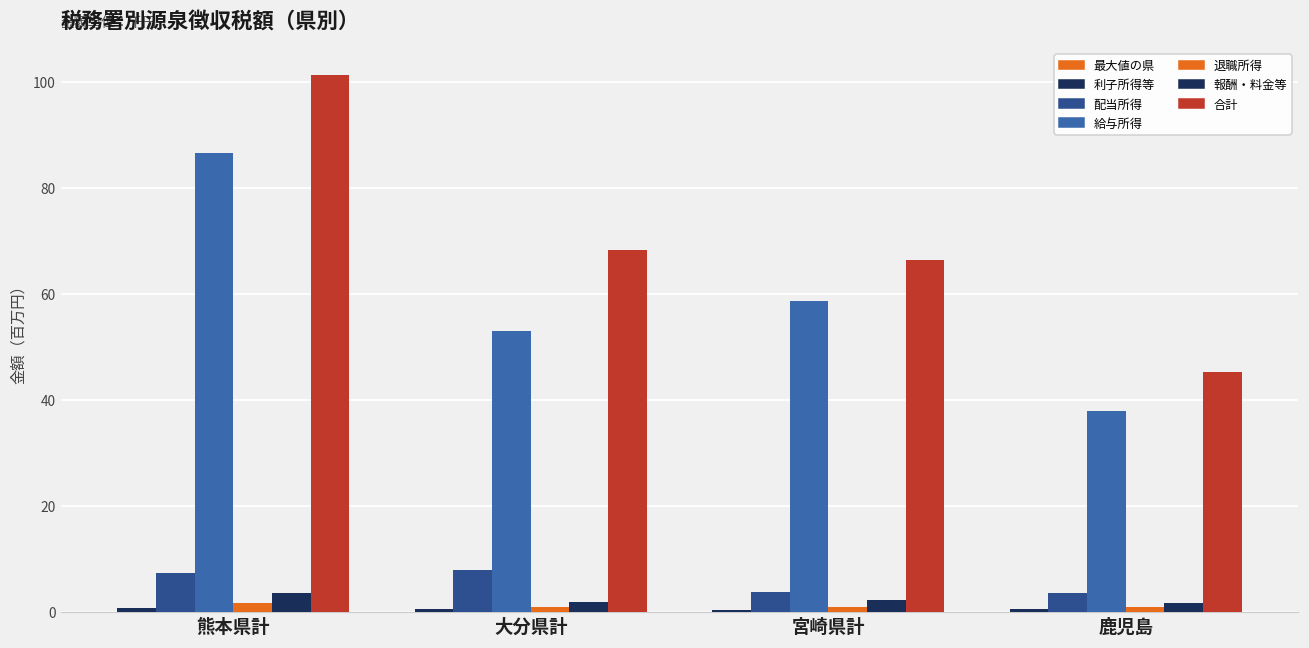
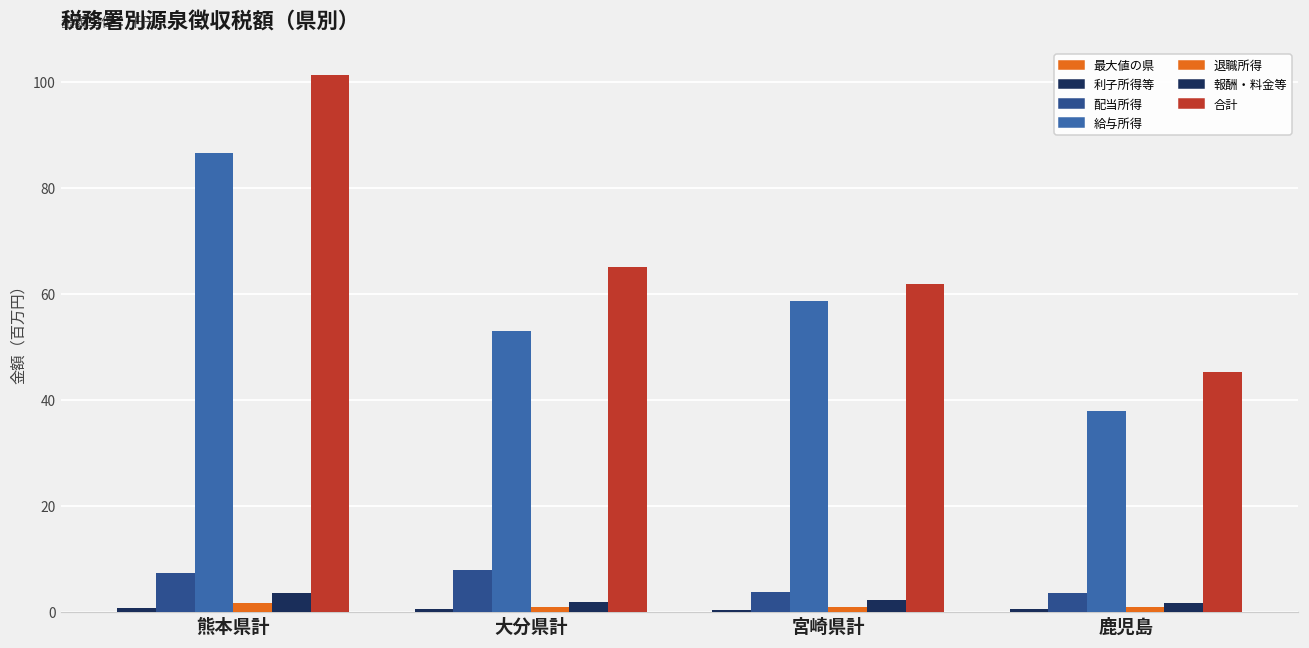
合計, 大分県計: 68 -> 65
合計, 宮崎県計: 66 -> 62
